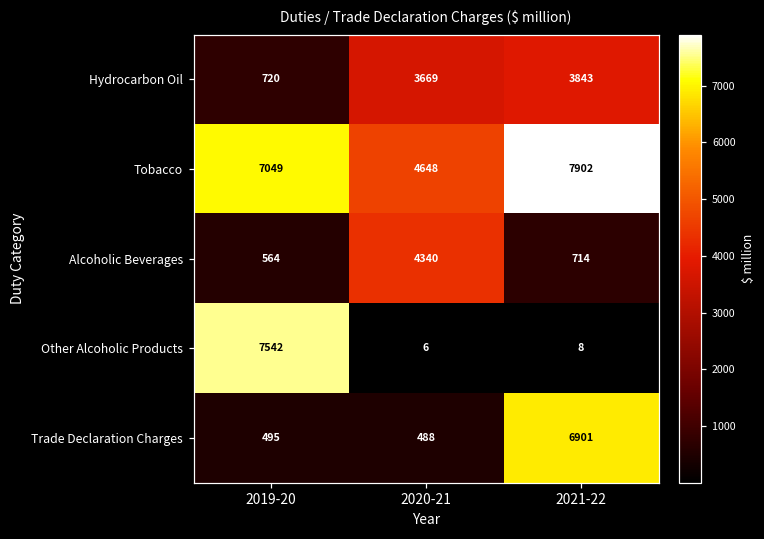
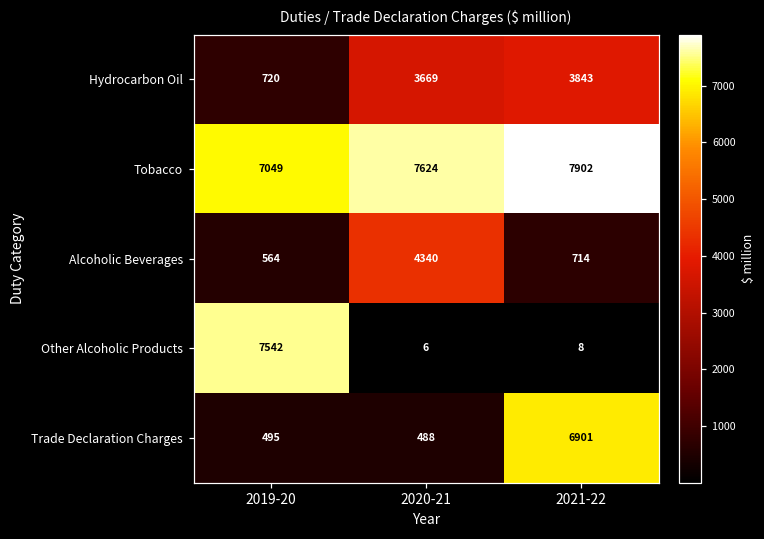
Tobacco, 2020-21: 4648 -> 7624
